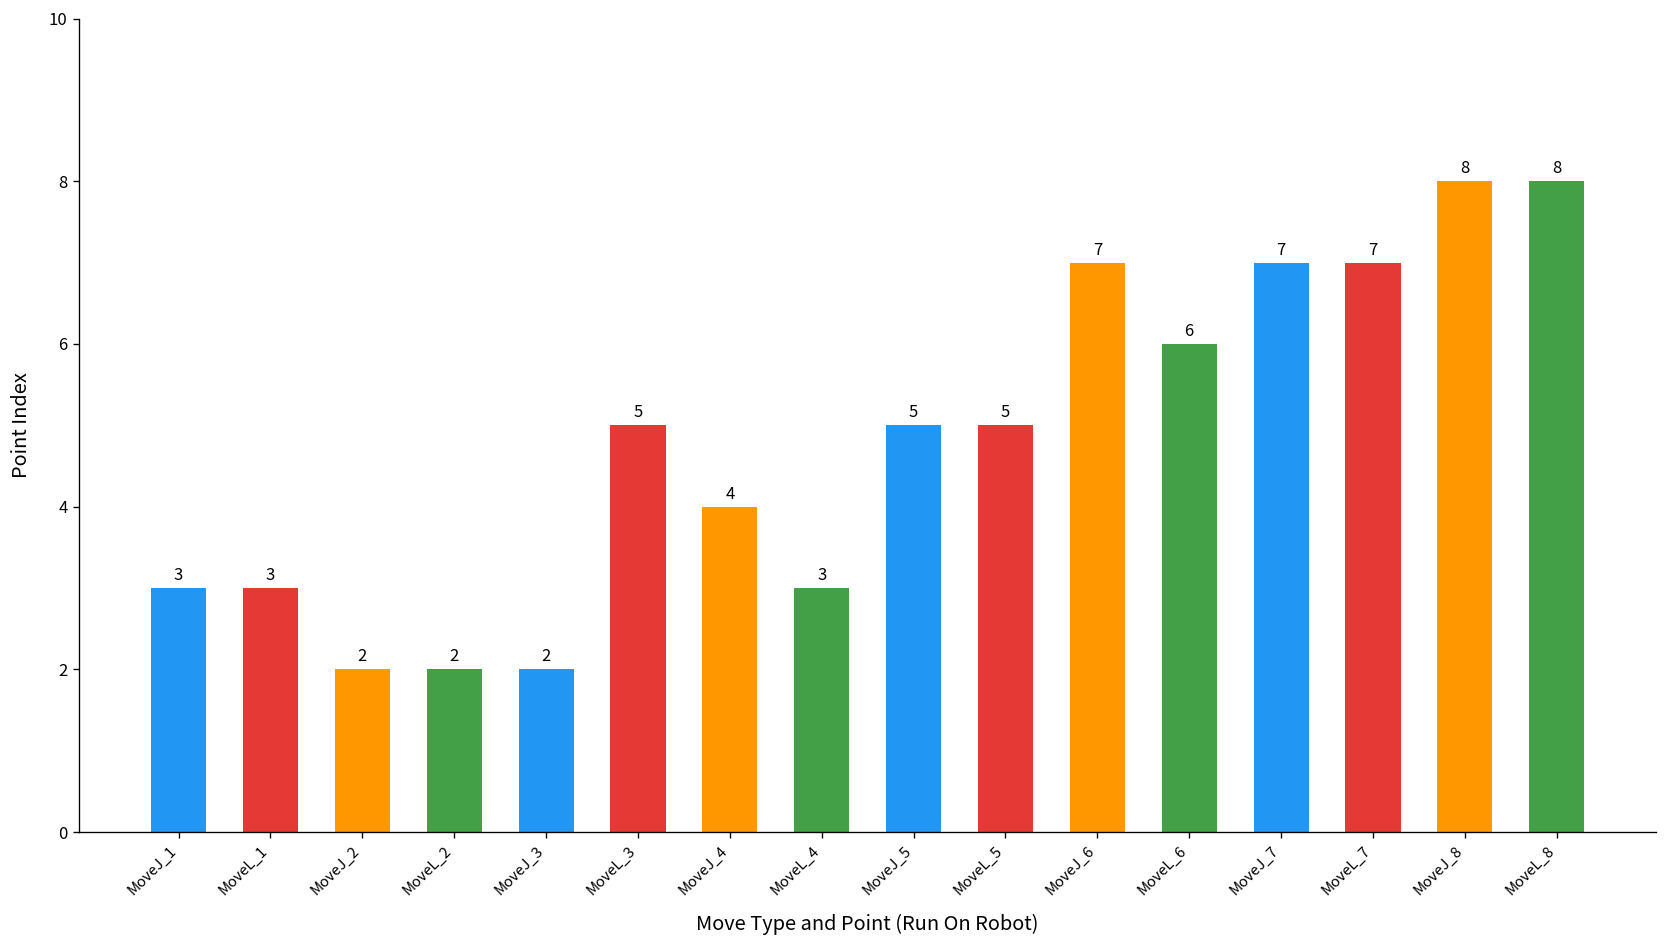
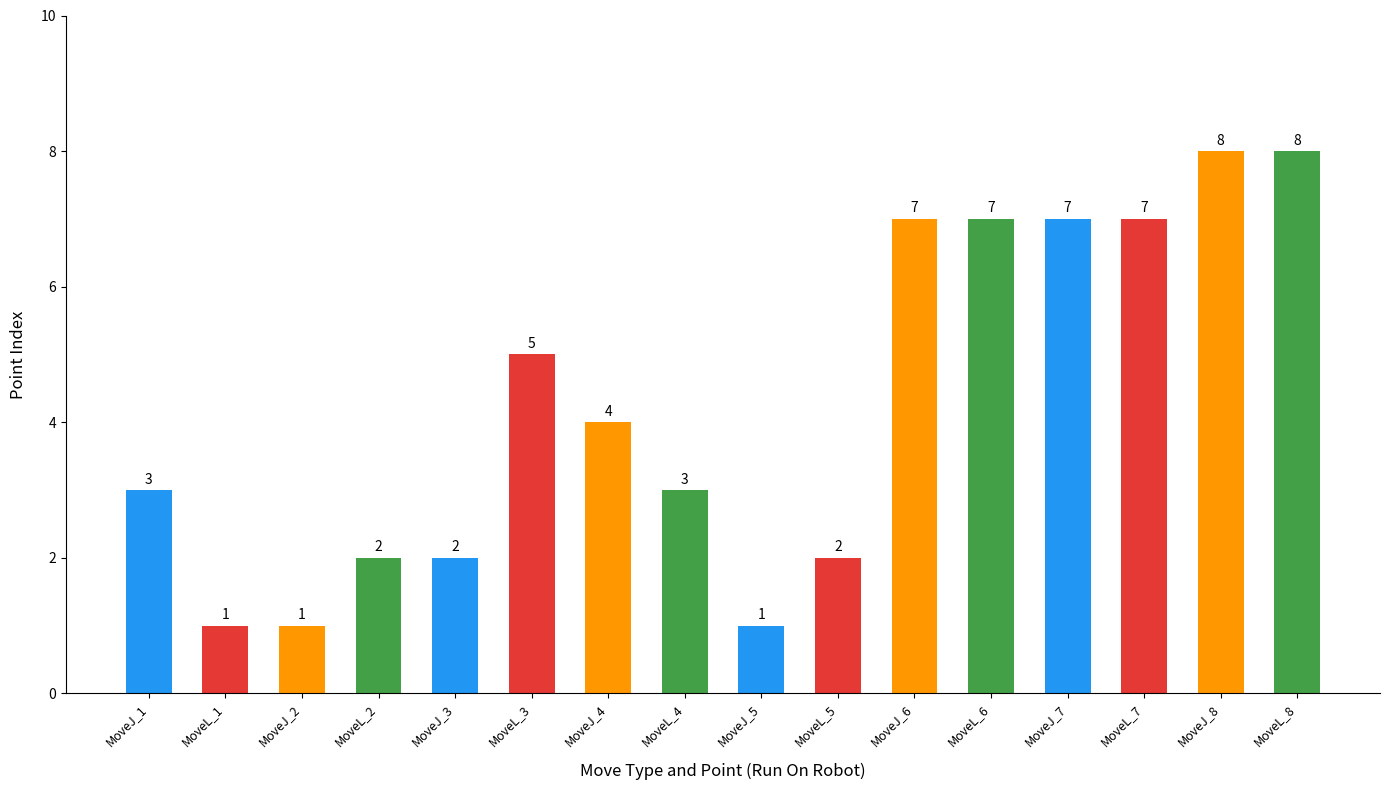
MoveL_1: 3 -> 1
MoveJ_2: 2 -> 1
MoveJ_5: 5 -> 1
MoveL_5: 5 -> 2
MoveL_6: 6 -> 7
